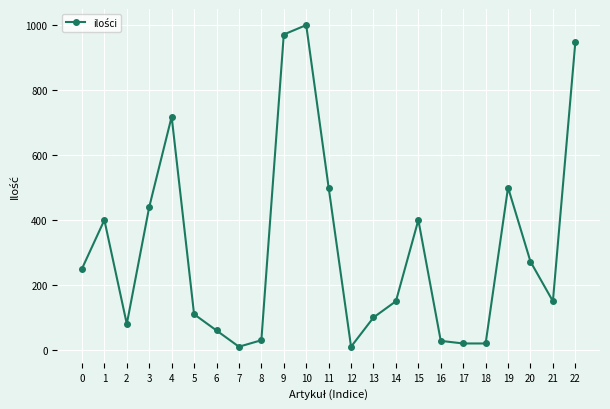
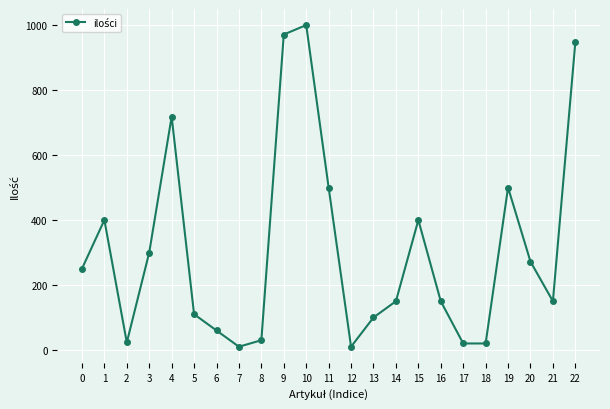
2: 80 -> 20
3: 440 -> 300
16: 30 -> 150
